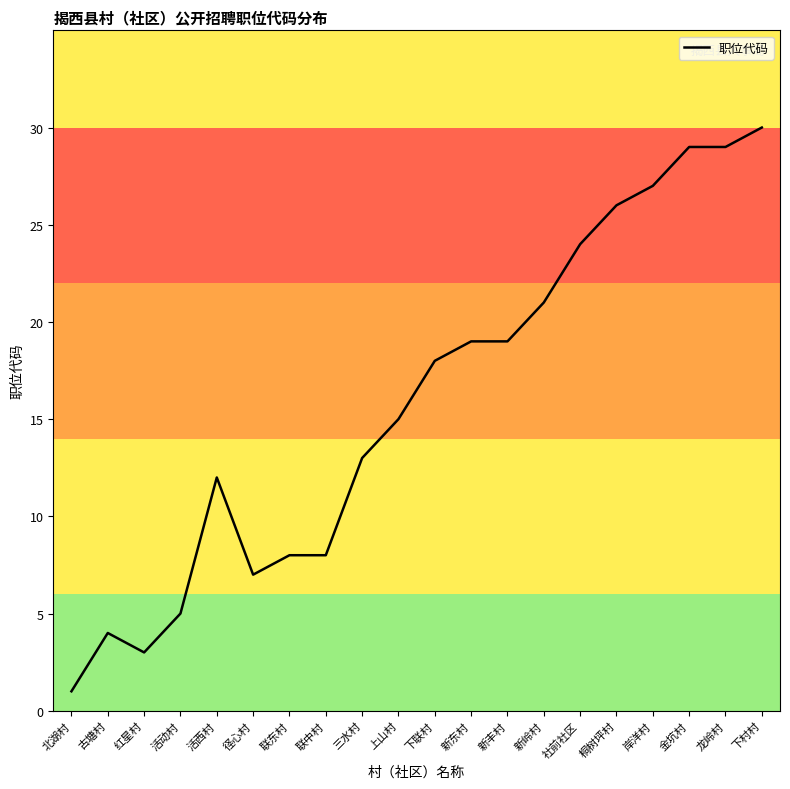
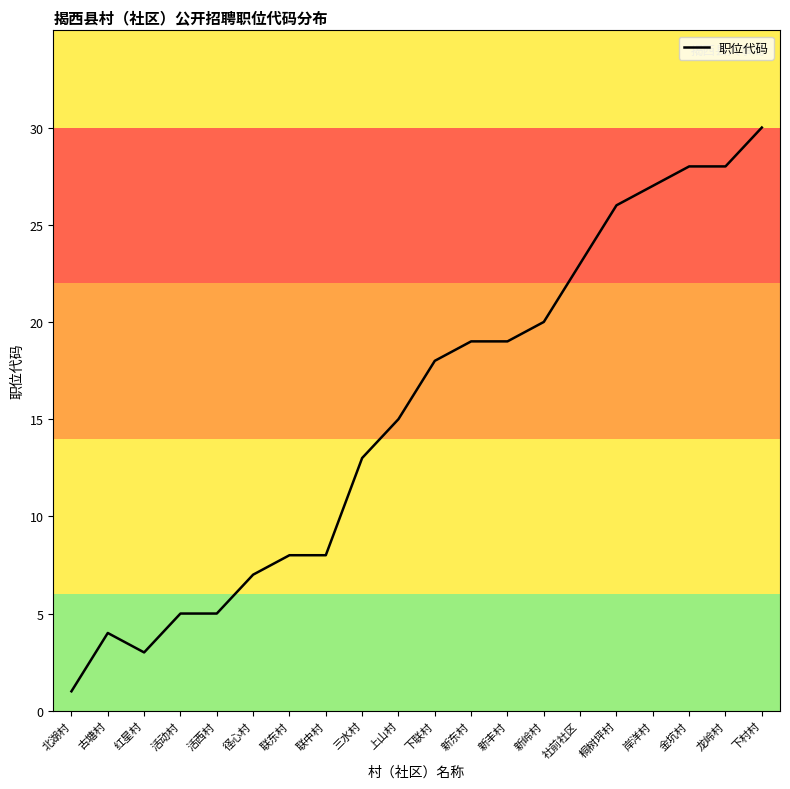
活西村: 12 -> 5
新岭村: 21 -> 20
社前社区: 24 -> 23
金坑村: 29 -> 28
龙岭村: 29 -> 28
